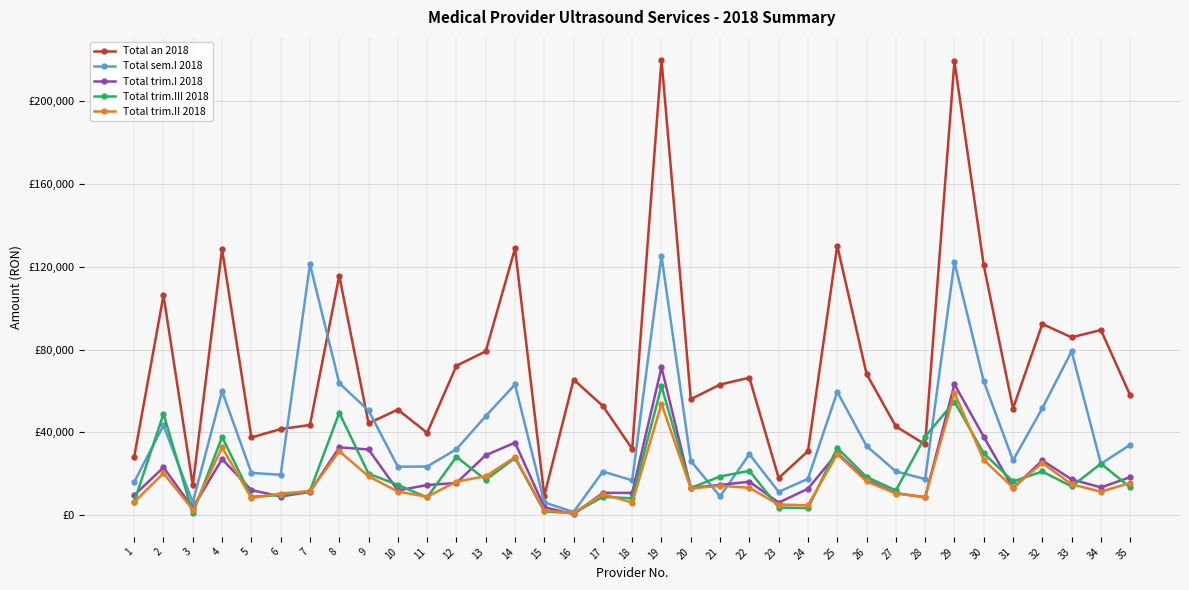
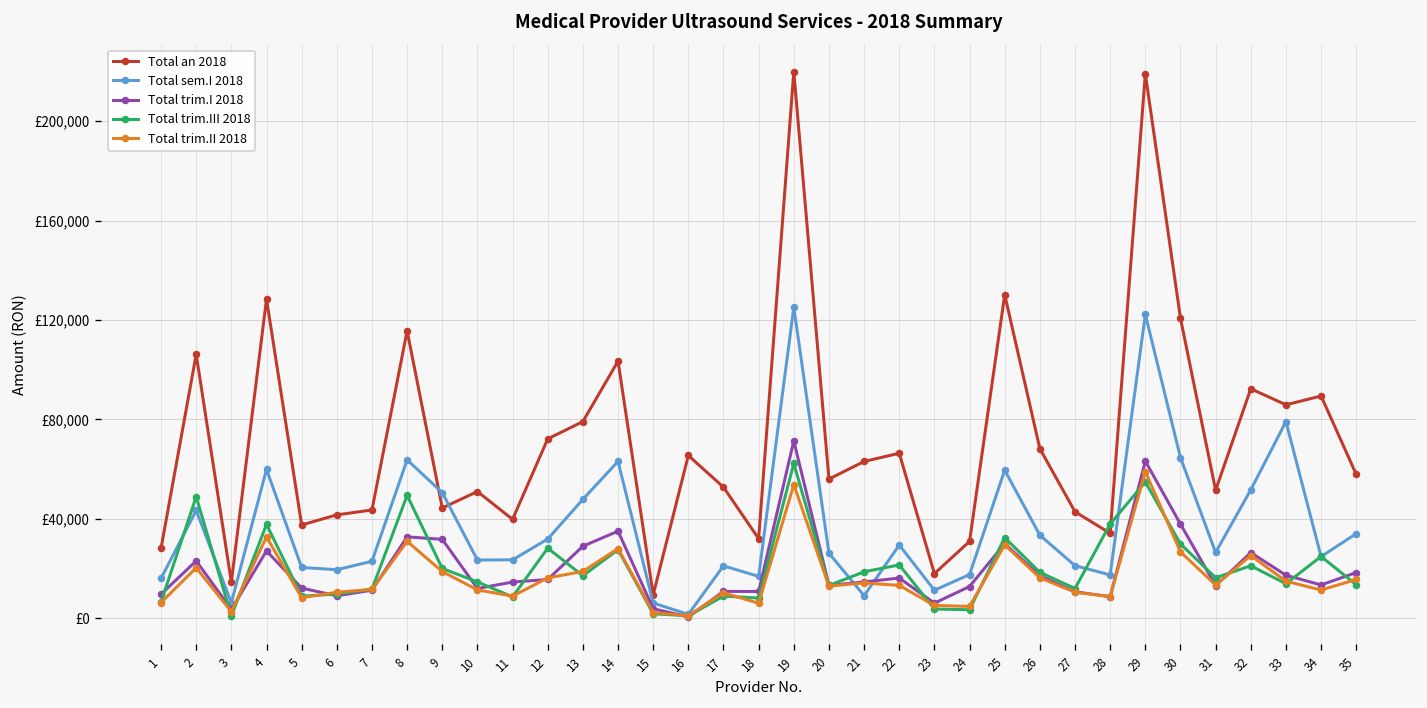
Total sem.I 2018, 7: £121,000 -> £23,000
Total an 2018, 14: £129,000 -> £103,000
